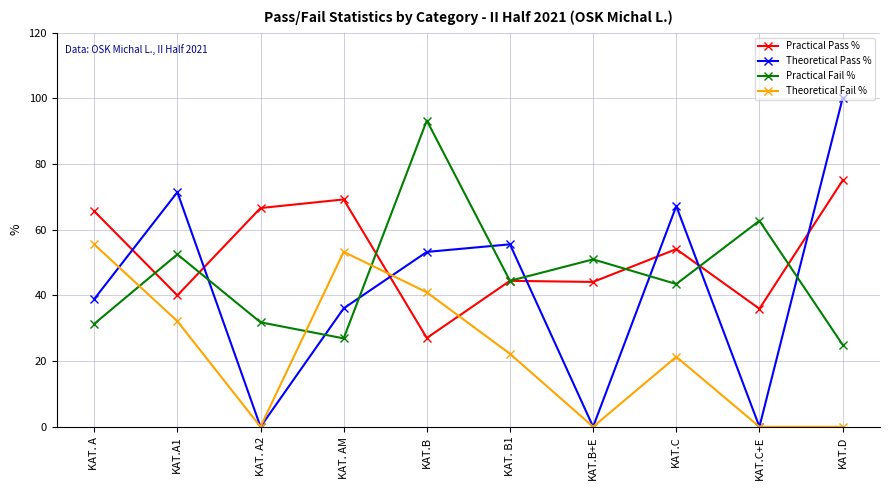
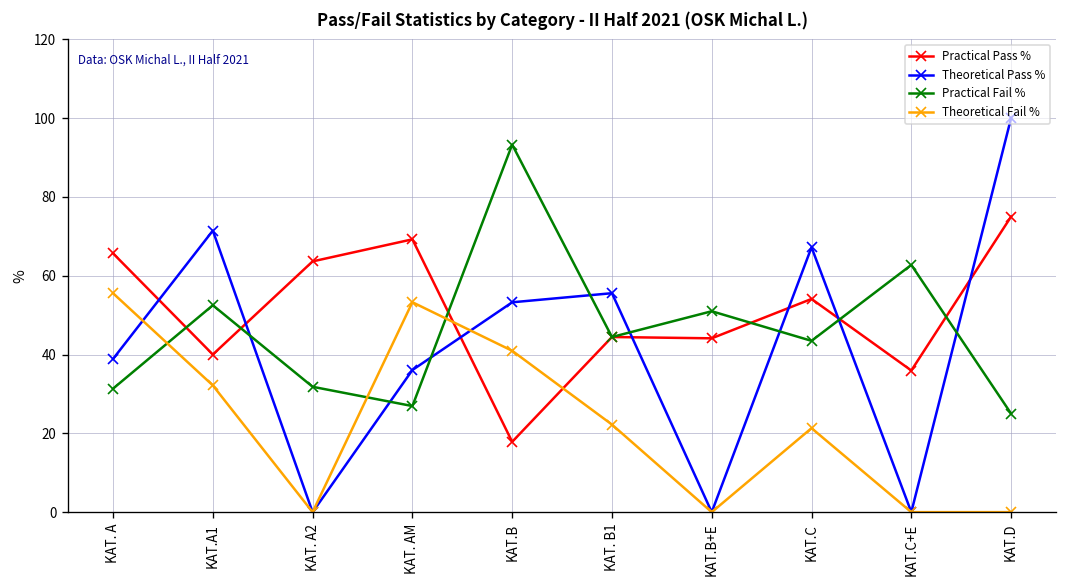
Practical Pass %, KAT. A2: 67 -> 64
Practical Pass %, KAT.B: 27 -> 18
